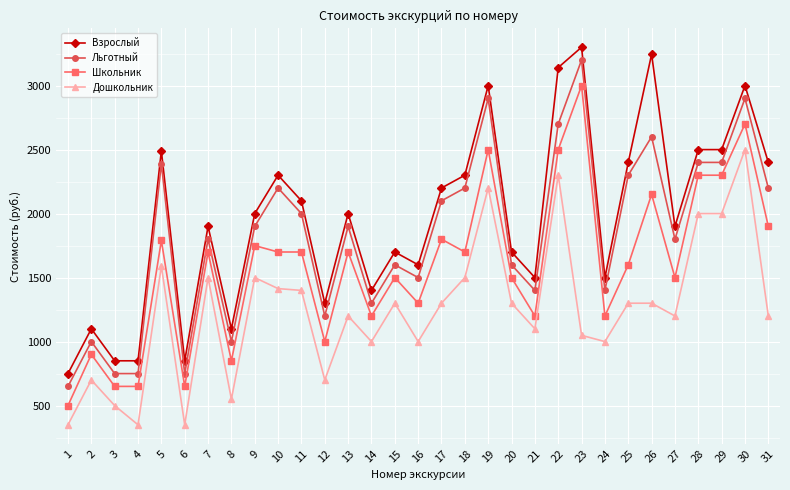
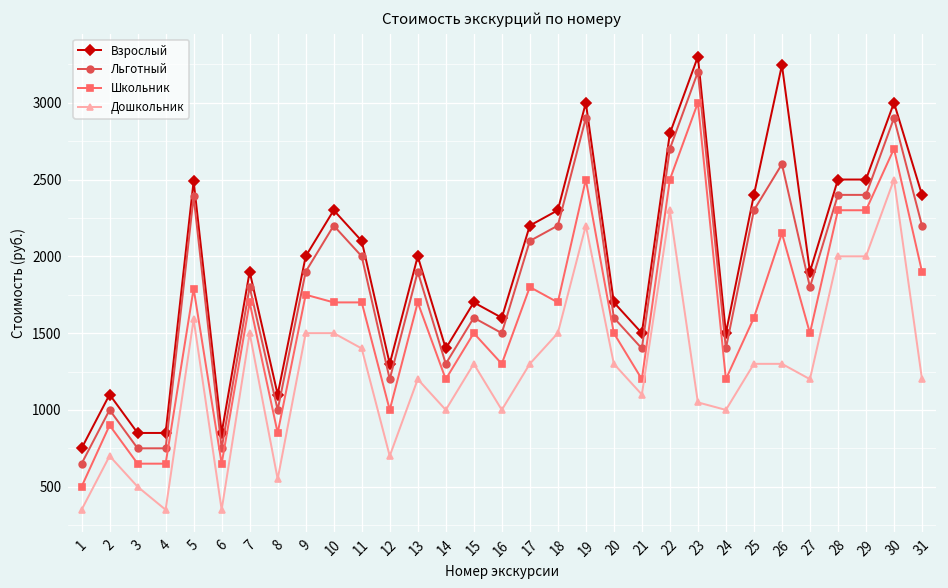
Дошкольник, 10: 1410 -> 1500
Взрослый, 22: 3140 -> 2800
